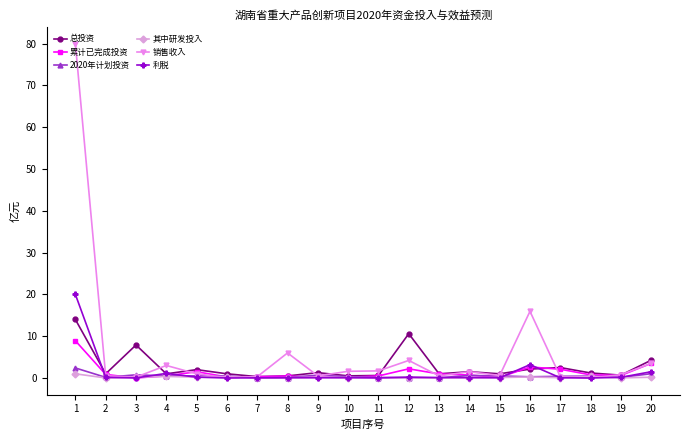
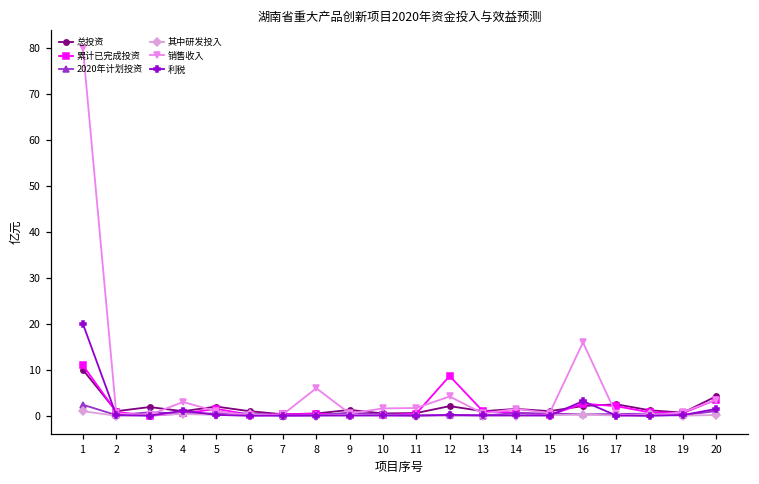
总投资, 1: 14 -> 10
累计已完成投资, 1: 9 -> 11
总投资, 3: 8 -> 2
总投资, 12: 11 -> 2
累计已完成投资, 12: 2 -> 9
